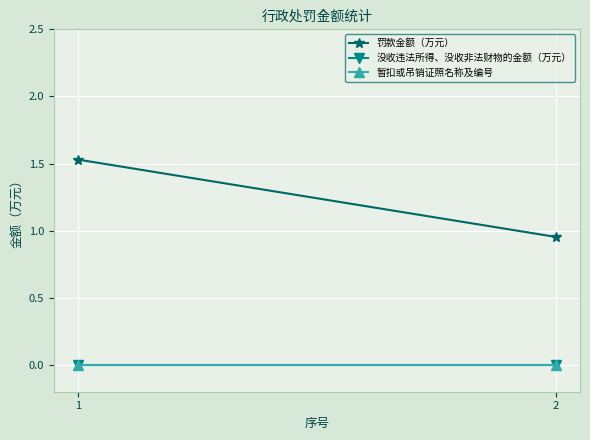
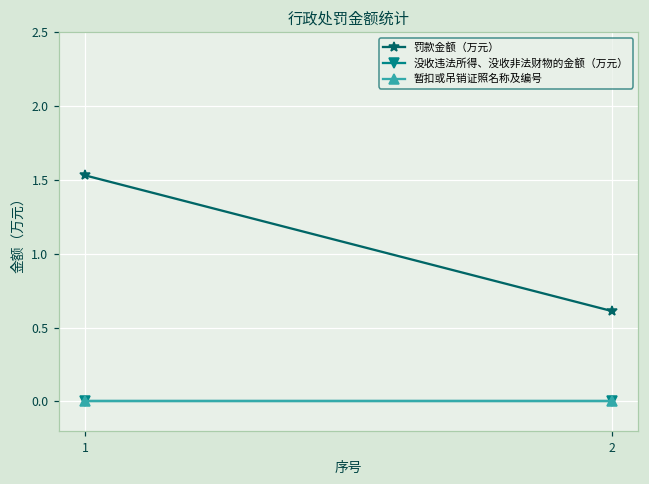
罚款金额（万元）, 2: 0.95 -> 0.61
